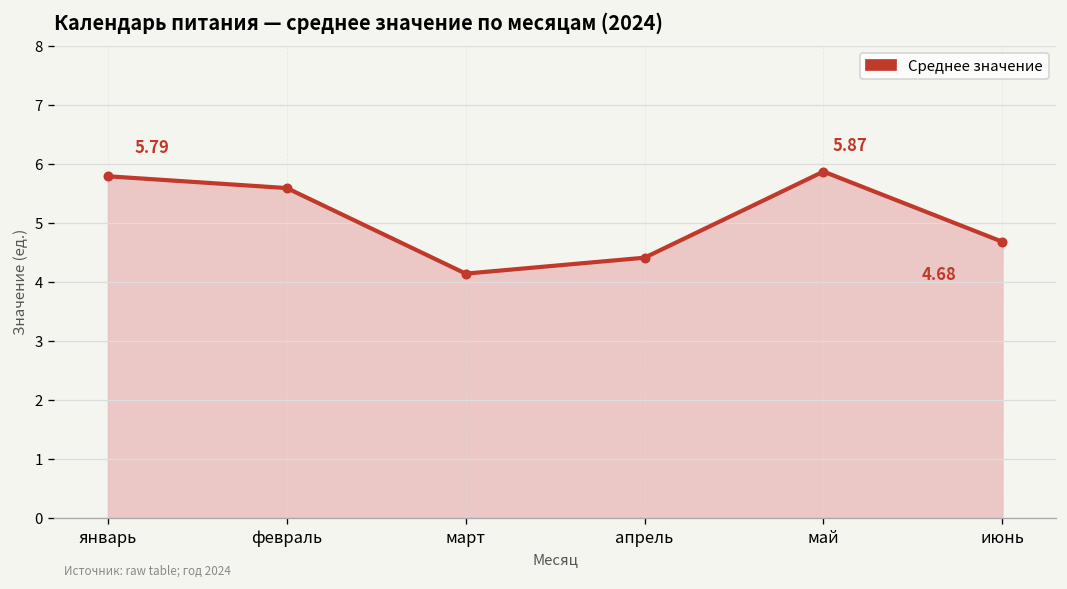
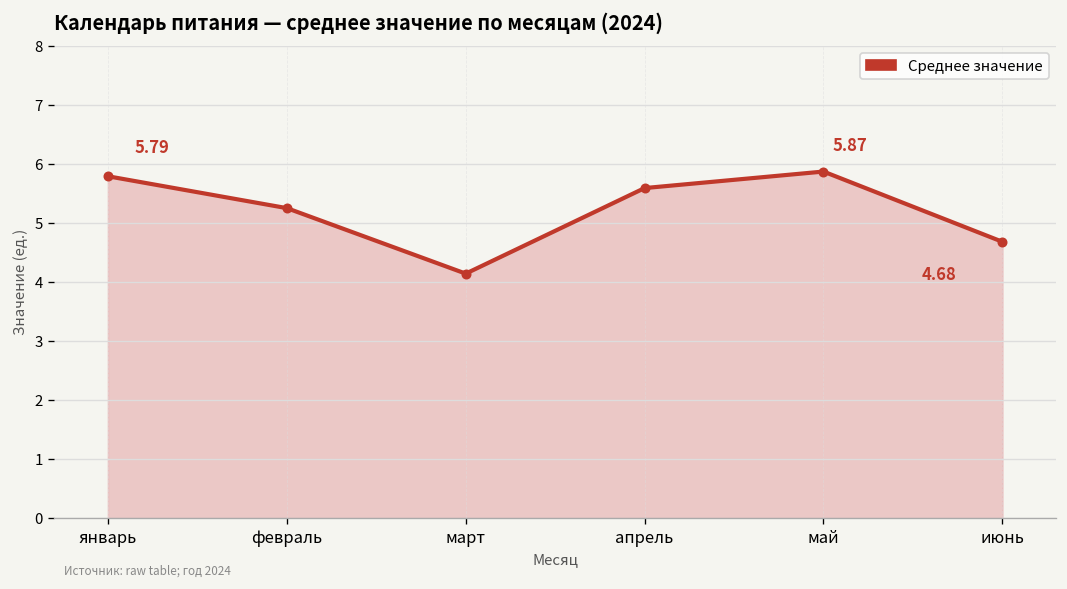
февраль: 5.6 -> 5.3
апрель: 4.4 -> 5.6
